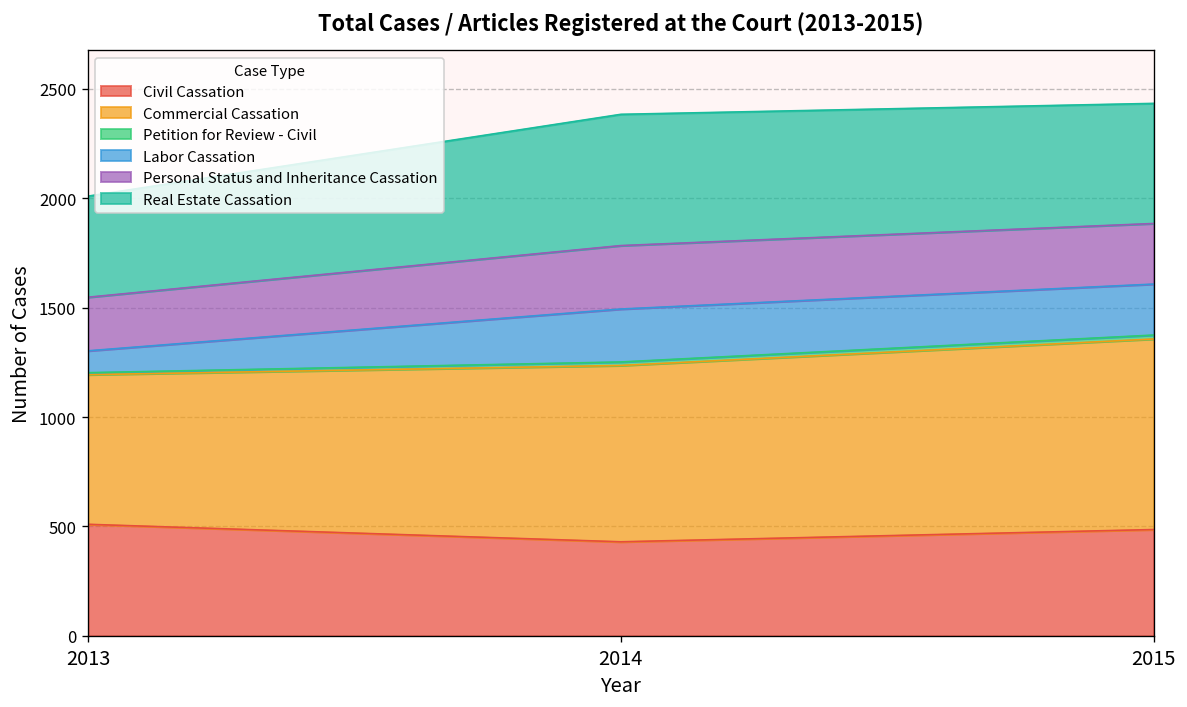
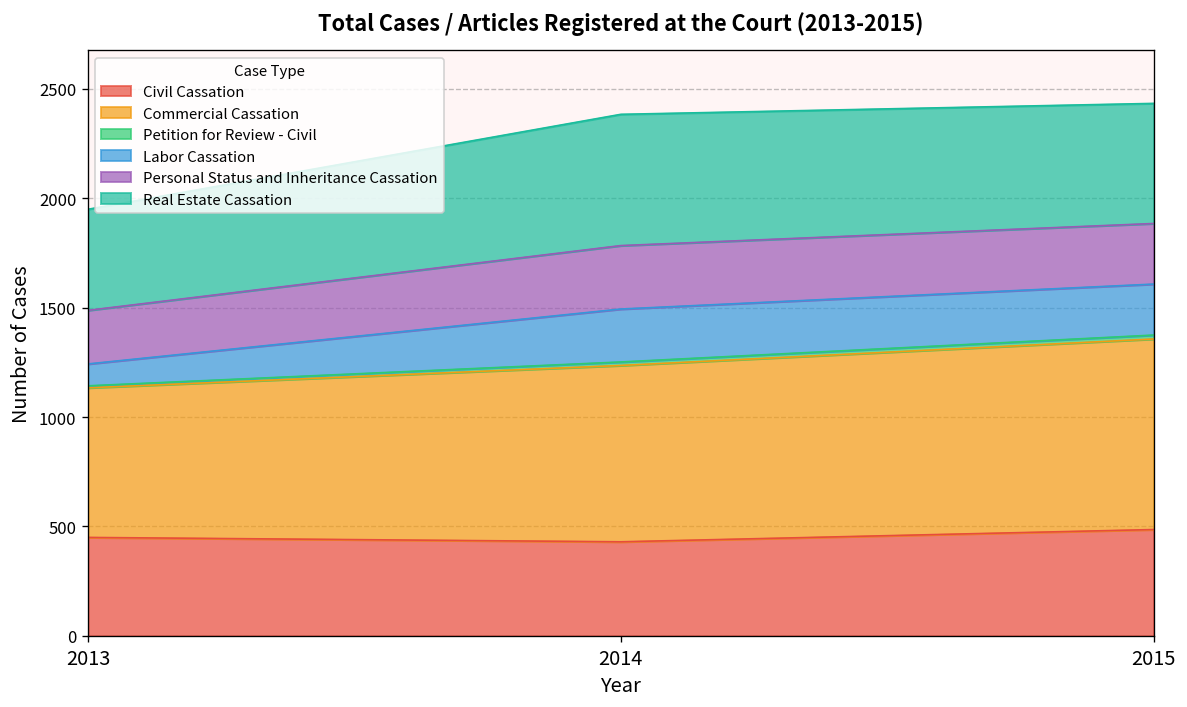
Civil Cassation, 2013: 510 -> 450
